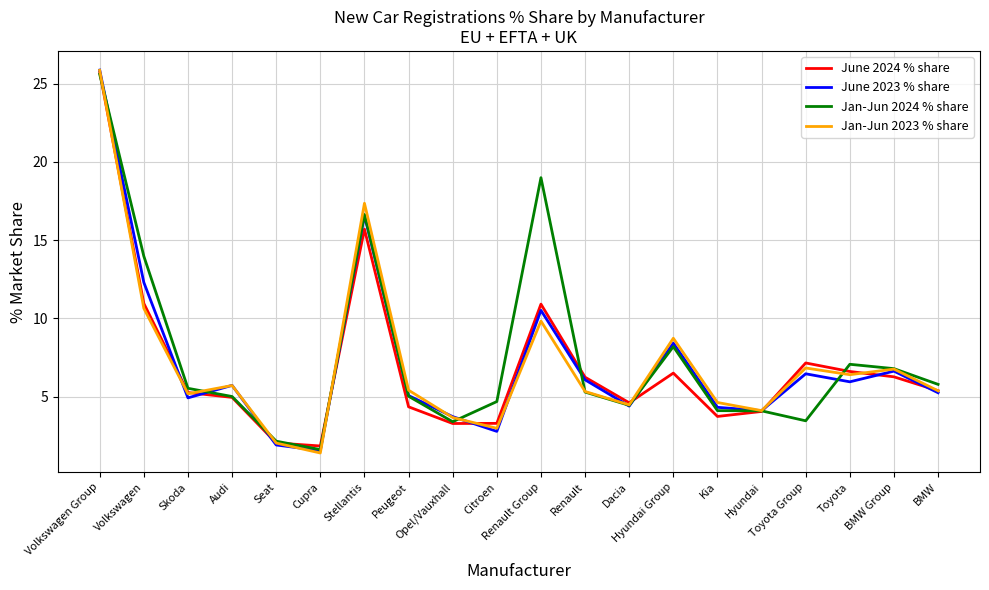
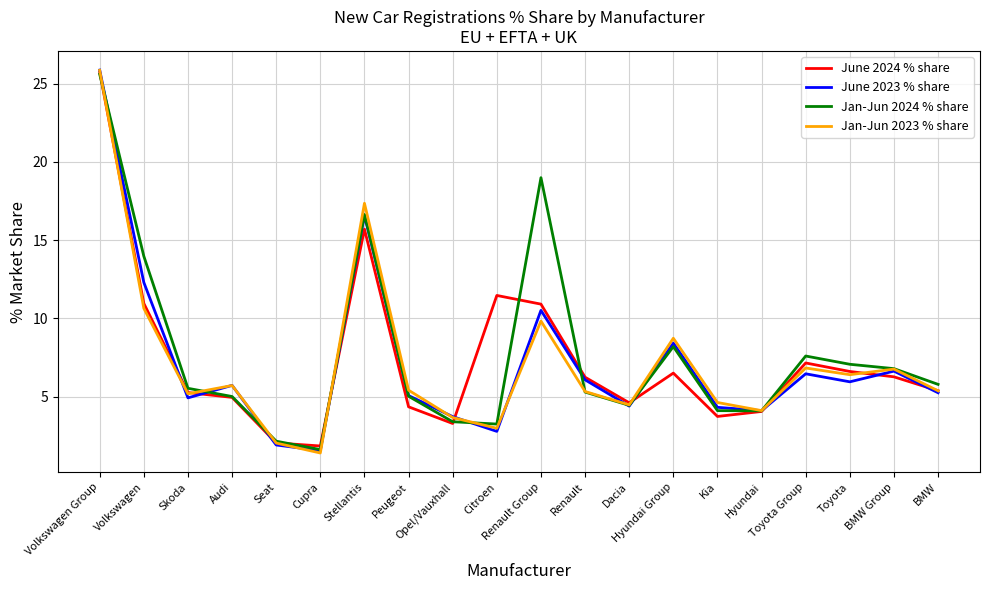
June 2024 % share, Citroen: 3.3 -> 11.5
Jan-Jun 2024 % share, Citroen: 4.7 -> 3.2
Jan-Jun 2024 % share, Toyota Group: 3.5 -> 7.6
